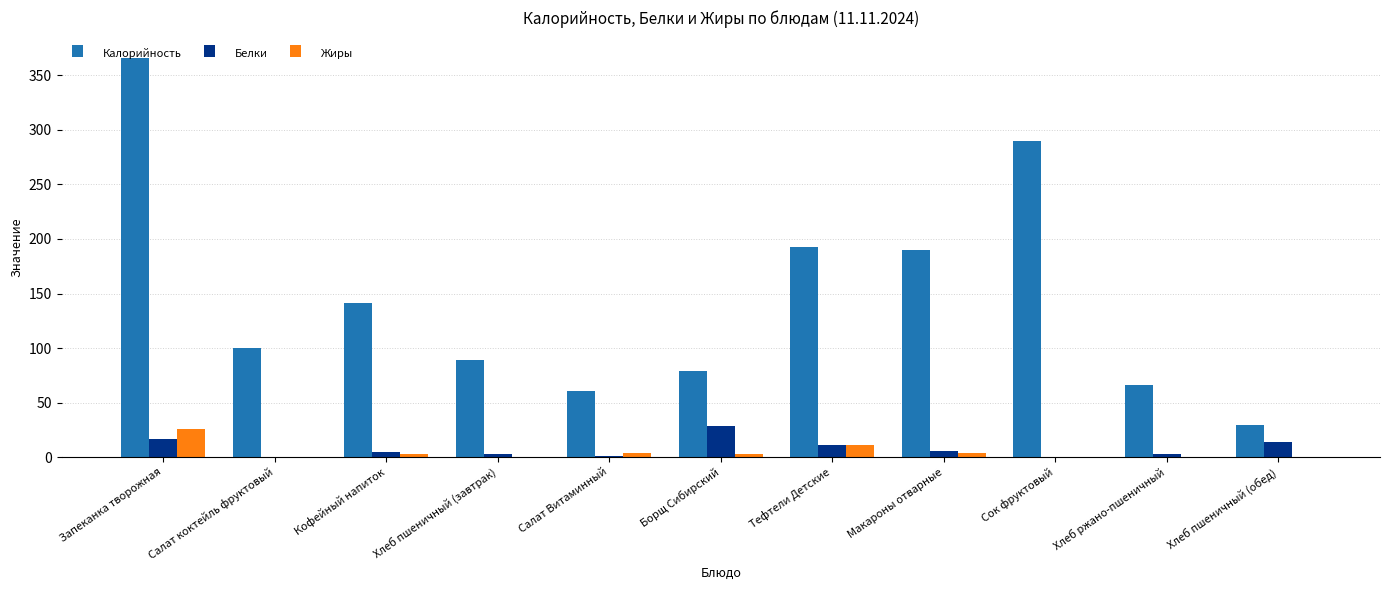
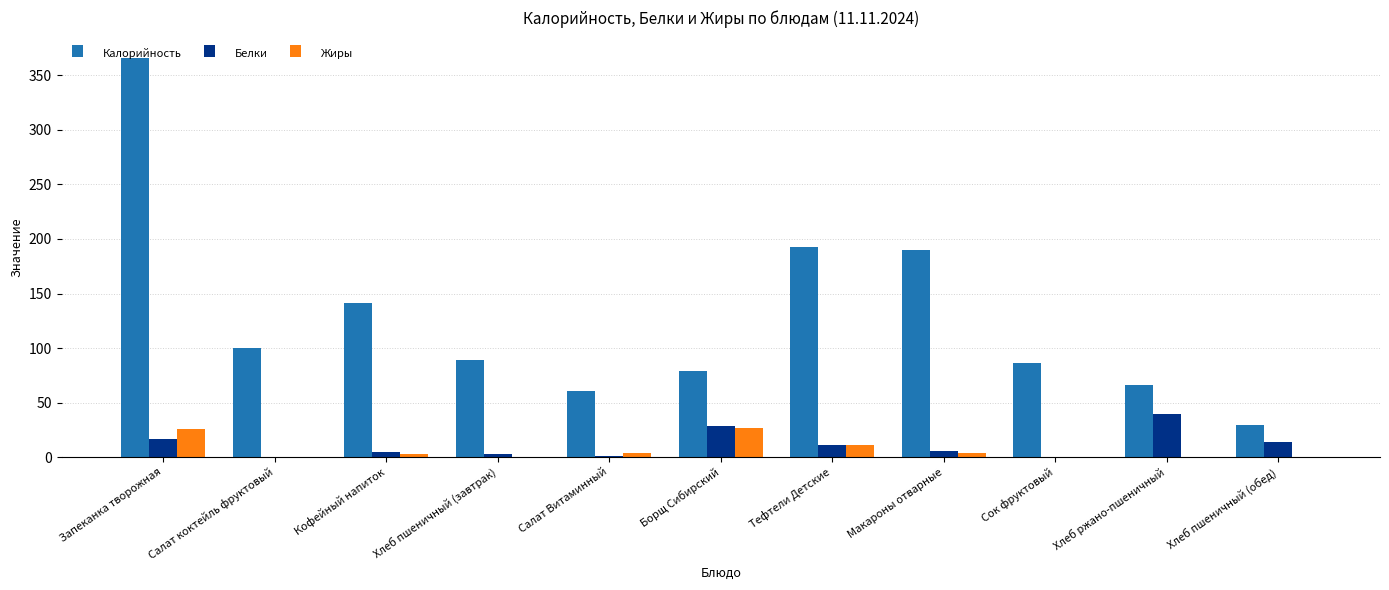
Жиры, Борщ Сибирский: 3 -> 27
Калорийность, Сок фруктовый: 290 -> 86
Белки, Хлеб ржано-пшеничный: 3 -> 40
